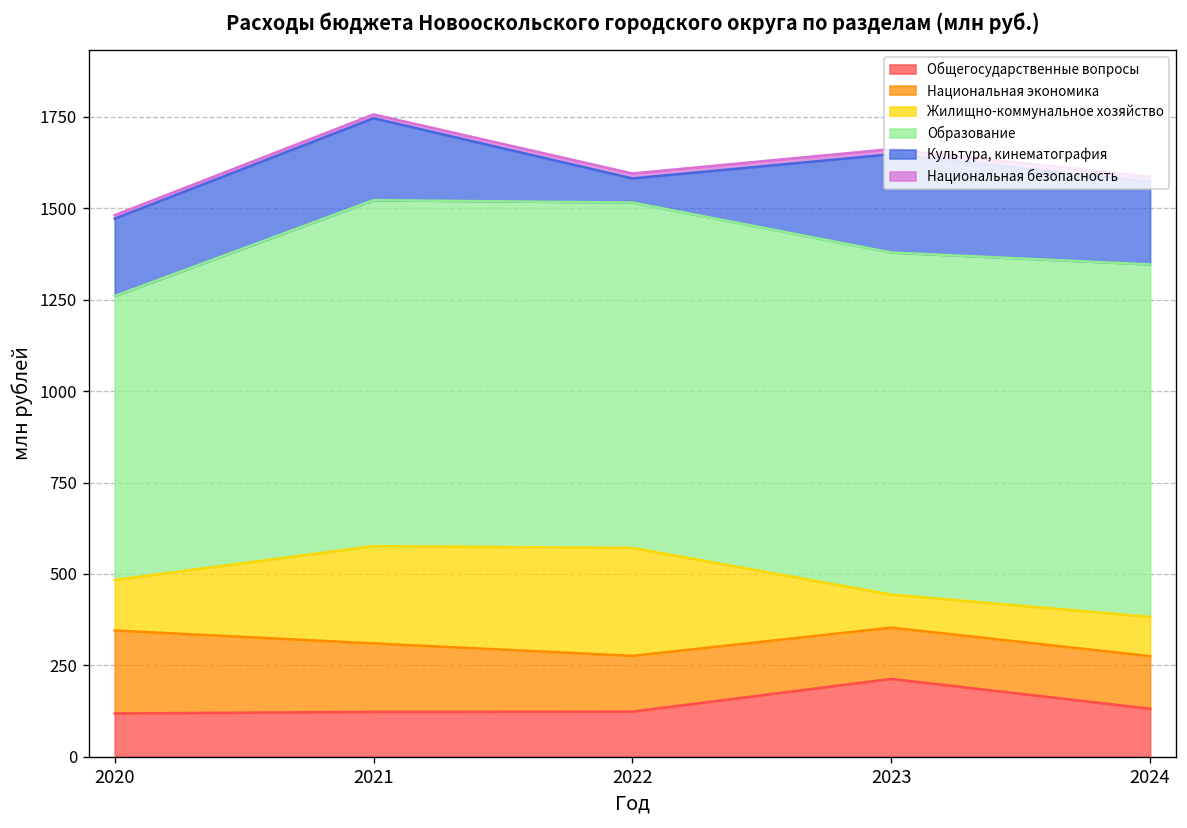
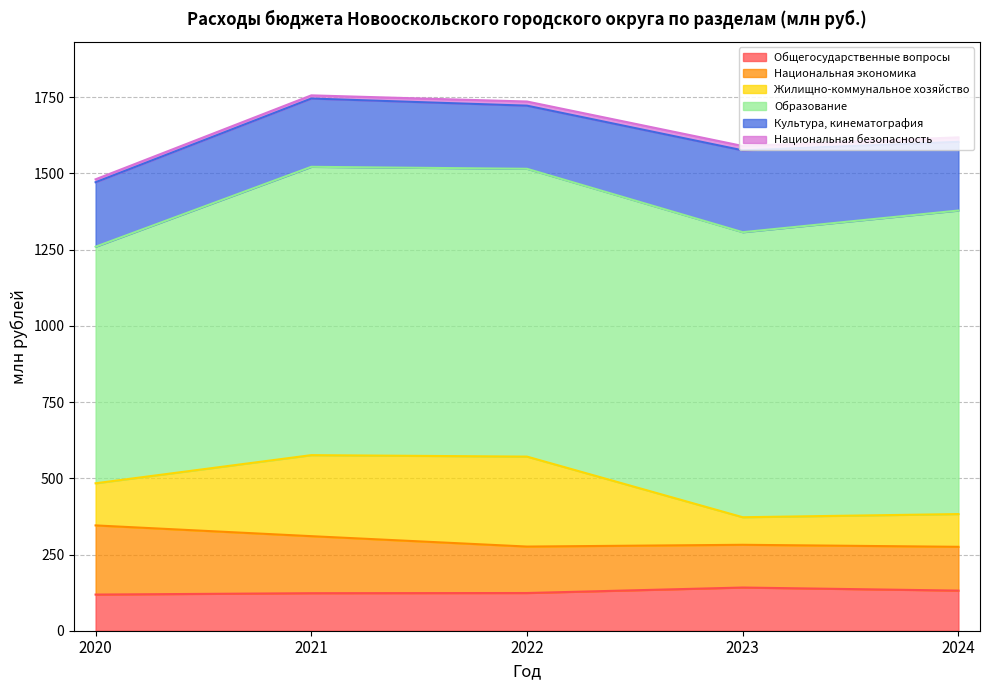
Культура, кинематография, 2022: 70 -> 210
Общегосударственные вопросы, 2023: 210 -> 140
Образование, 2024: 960 -> 1000
